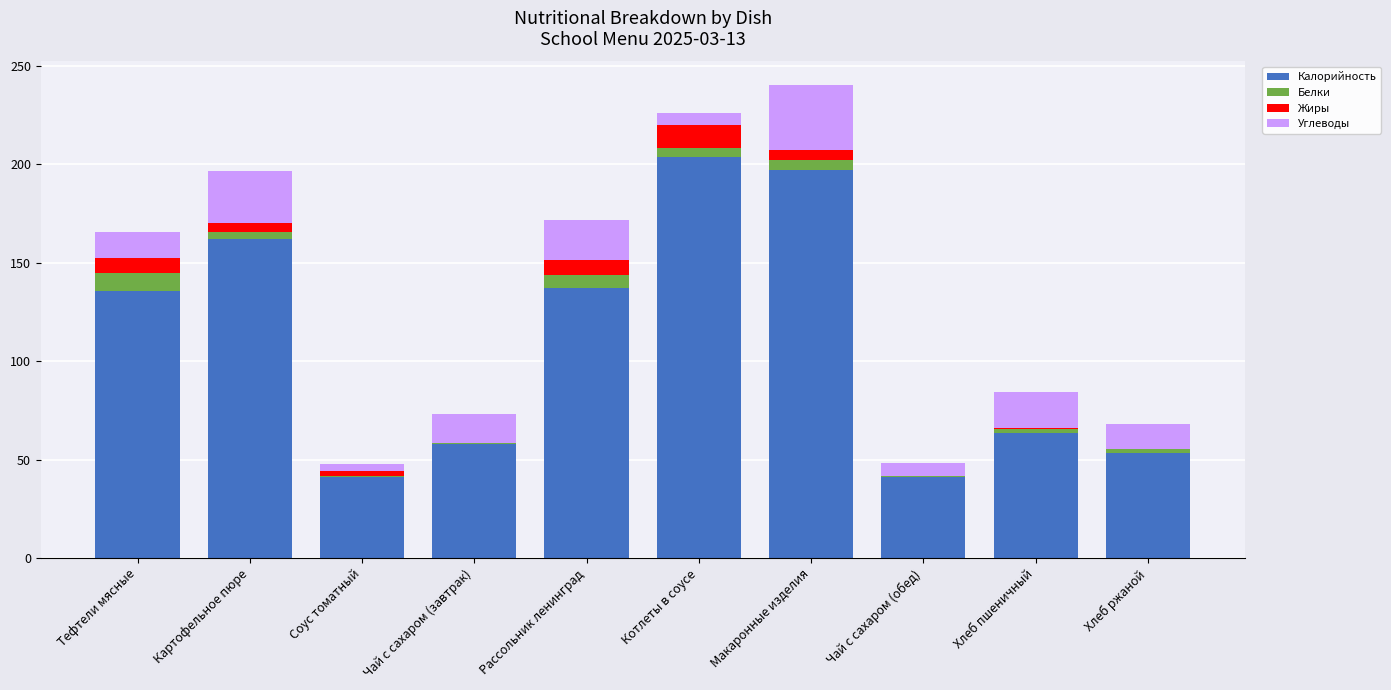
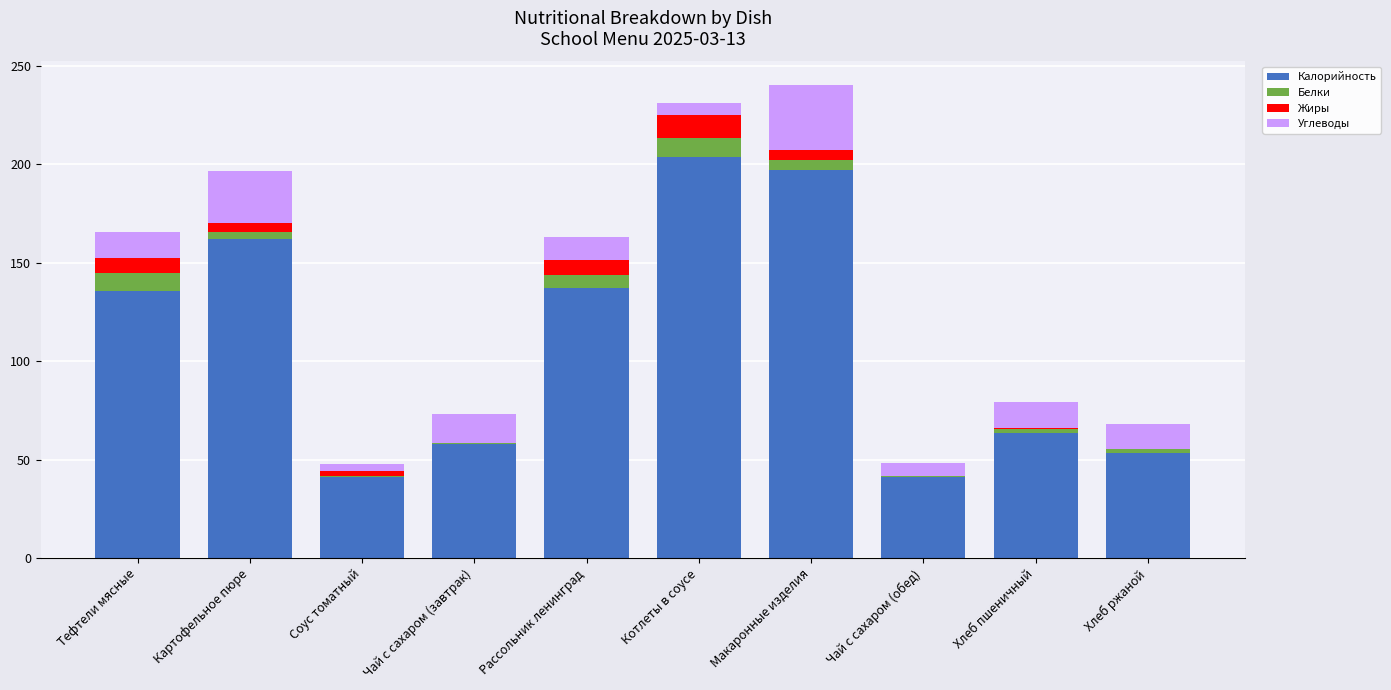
Углеводы, Рассольник ленинград: 21 -> 12
Белки, Котлеты в соусе: 4 -> 10
Углеводы, Хлеб пшеничный: 18 -> 13
